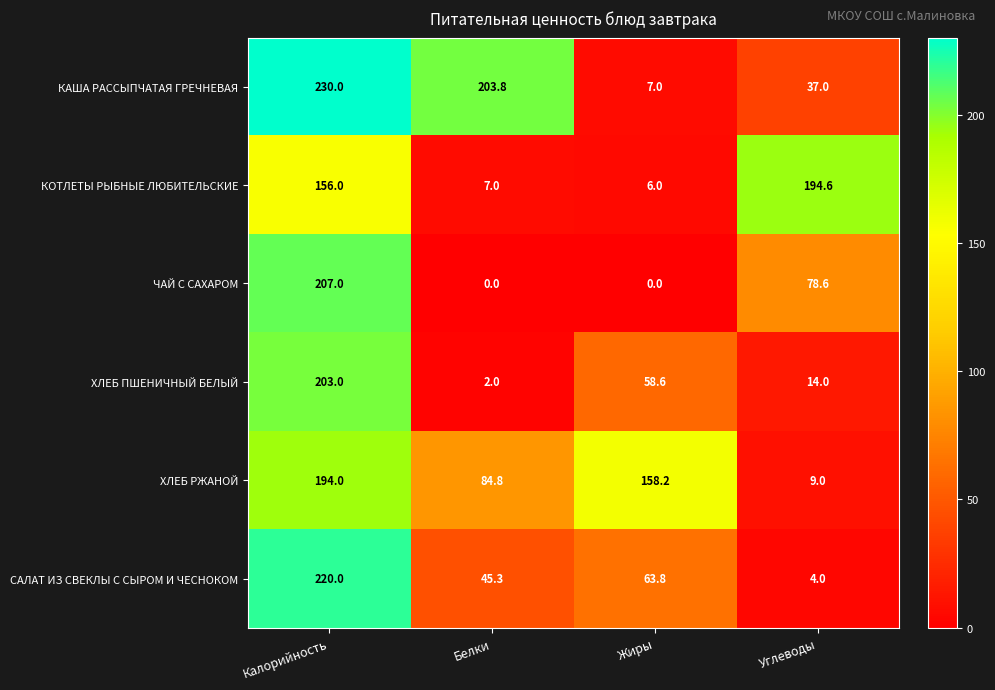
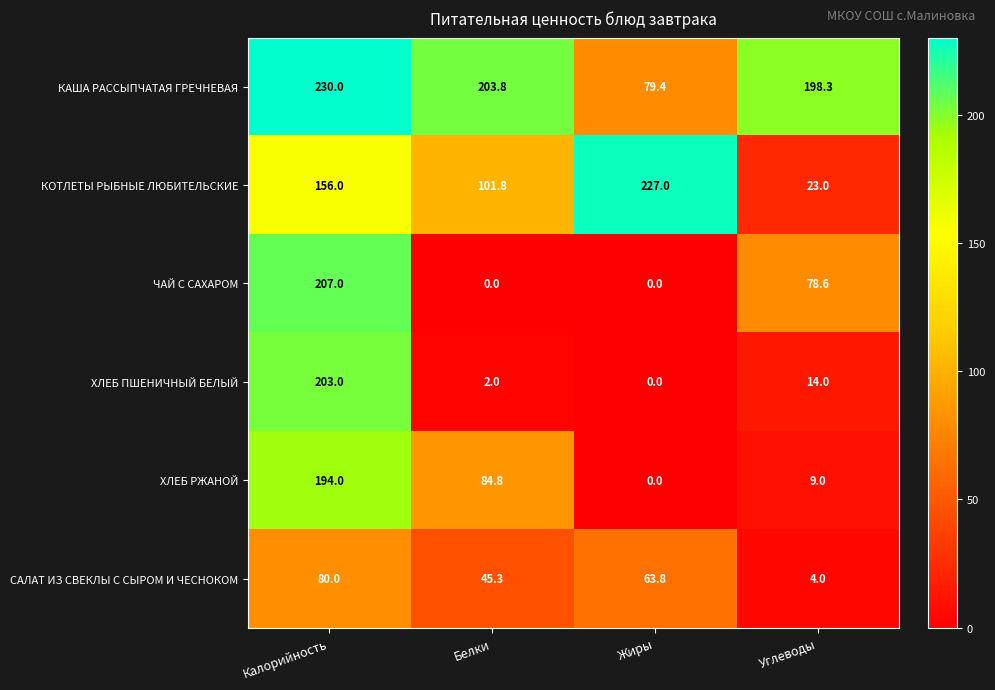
КАША РАССЫПЧАТАЯ ГРЕЧНЕВАЯ, Жиры: 7.0 -> 79.4
КАША РАССЫПЧАТАЯ ГРЕЧНЕВАЯ, Углеводы: 37.0 -> 198.3
КОТЛЕТЫ РЫБНЫЕ ЛЮБИТЕЛЬСКИЕ, Белки: 7.0 -> 101.8
КОТЛЕТЫ РЫБНЫЕ ЛЮБИТЕЛЬСКИЕ, Жиры: 6.0 -> 227.0
КОТЛЕТЫ РЫБНЫЕ ЛЮБИТЕЛЬСКИЕ, Углеводы: 194.6 -> 23.0
ХЛЕБ ПШЕНИЧНЫЙ БЕЛЫЙ, Жиры: 58.6 -> 0.0
ХЛЕБ РЖАНОЙ, Жиры: 158.2 -> 0.0
САЛАТ ИЗ СВЕКЛЫ С СЫРОМ И ЧЕСНОКОМ, Калорийность: 220.0 -> 80.0
